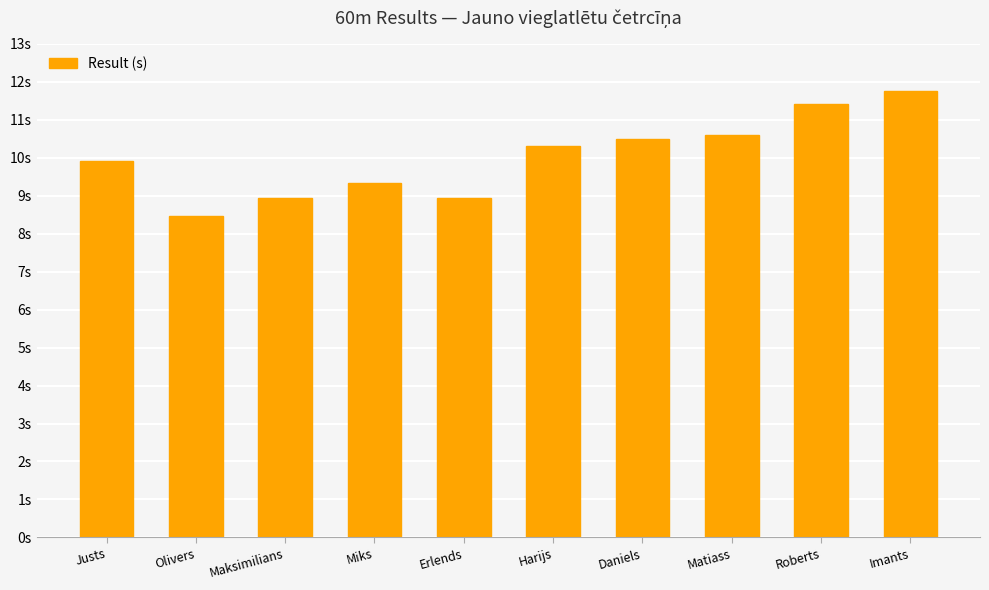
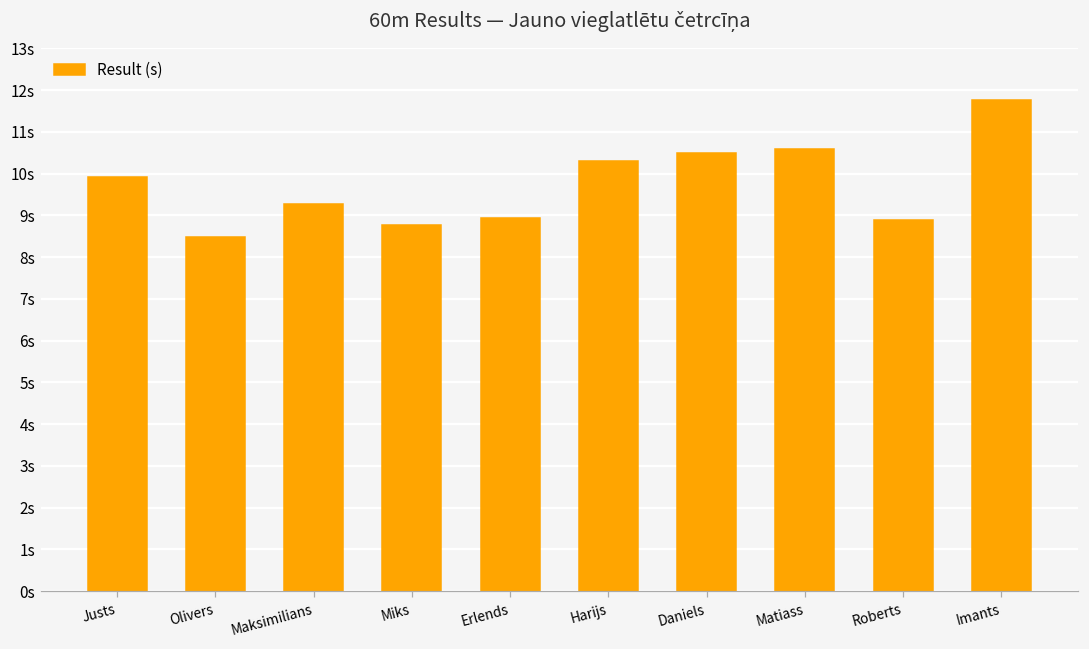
Maksimilians: 8.9s -> 9.3s
Miks: 9.3s -> 8.8s
Roberts: 11.4s -> 8.9s
